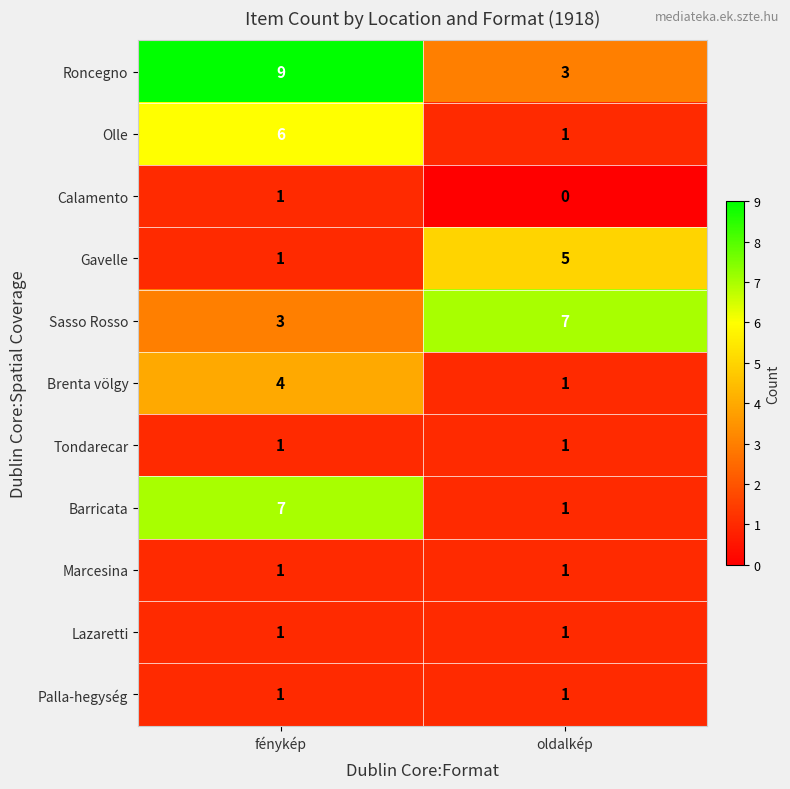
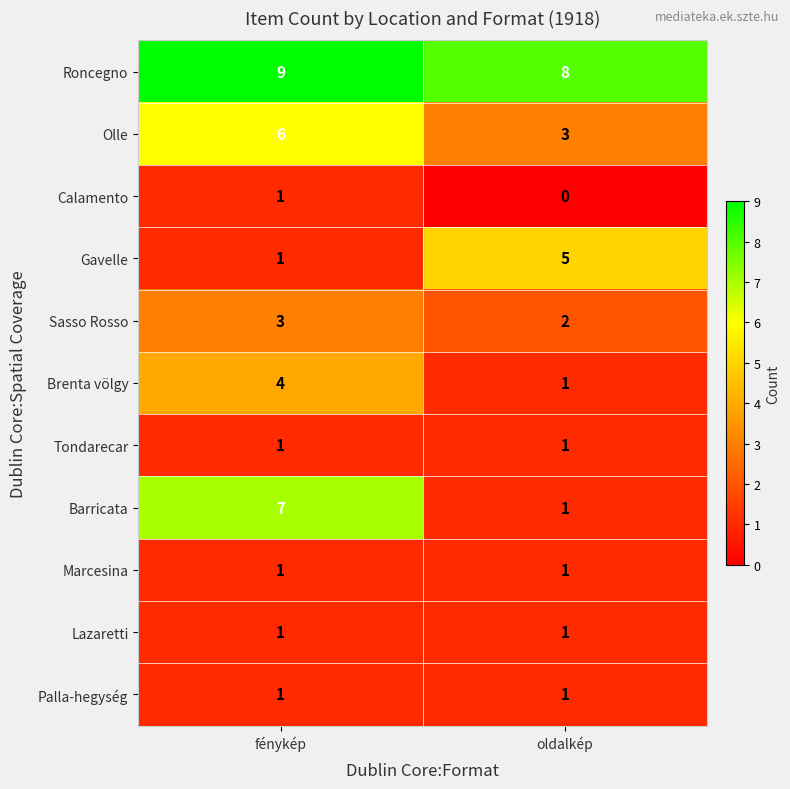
Roncegno, oldalkép: 3 -> 8
Olle, oldalkép: 1 -> 3
Sasso Rosso, oldalkép: 7 -> 2
